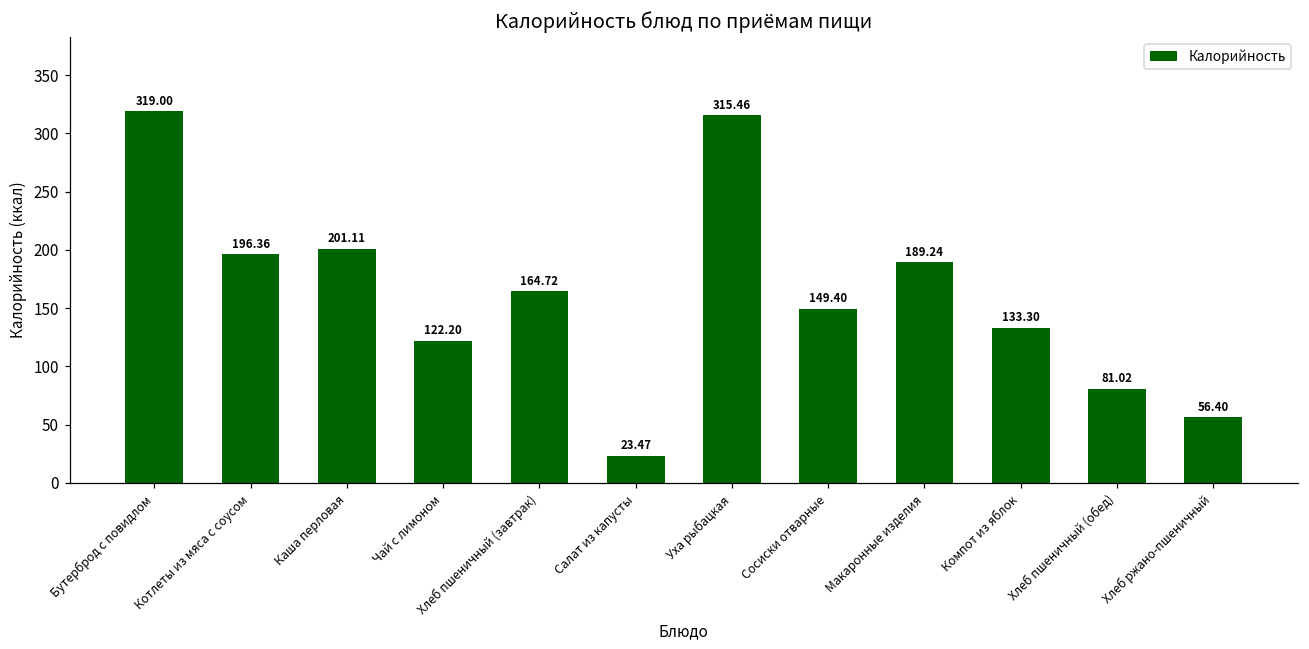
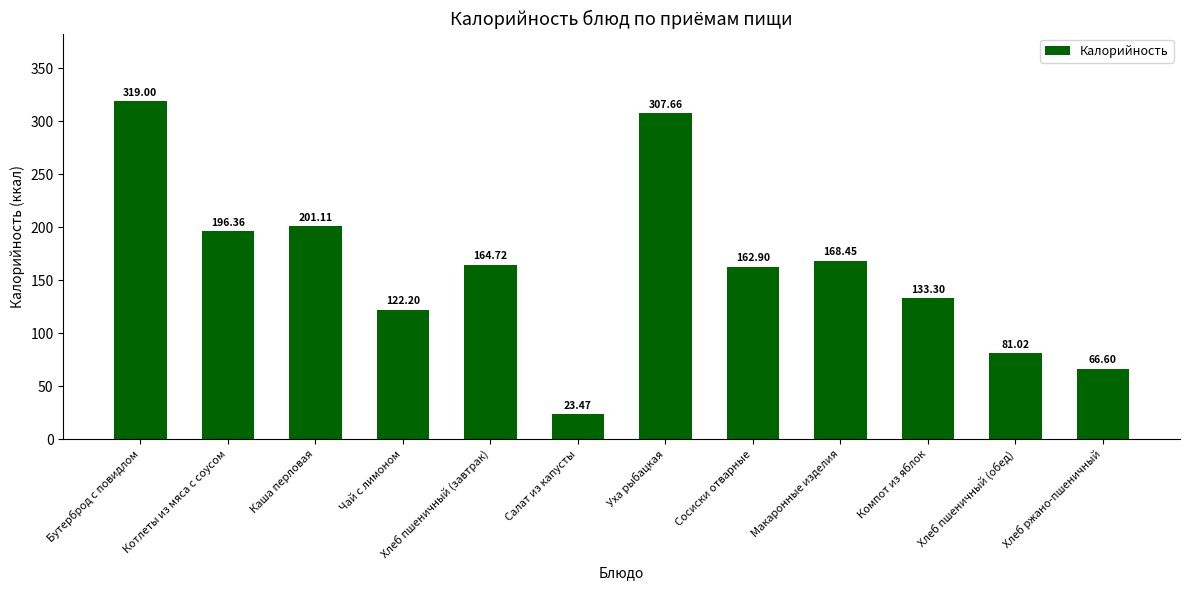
Уха рыбацкая: 315.46 -> 307.66
Сосиски отварные: 149.40 -> 162.90
Макаронные изделия: 189.24 -> 168.45
Хлеб ржано-пшеничный: 56.40 -> 66.60
